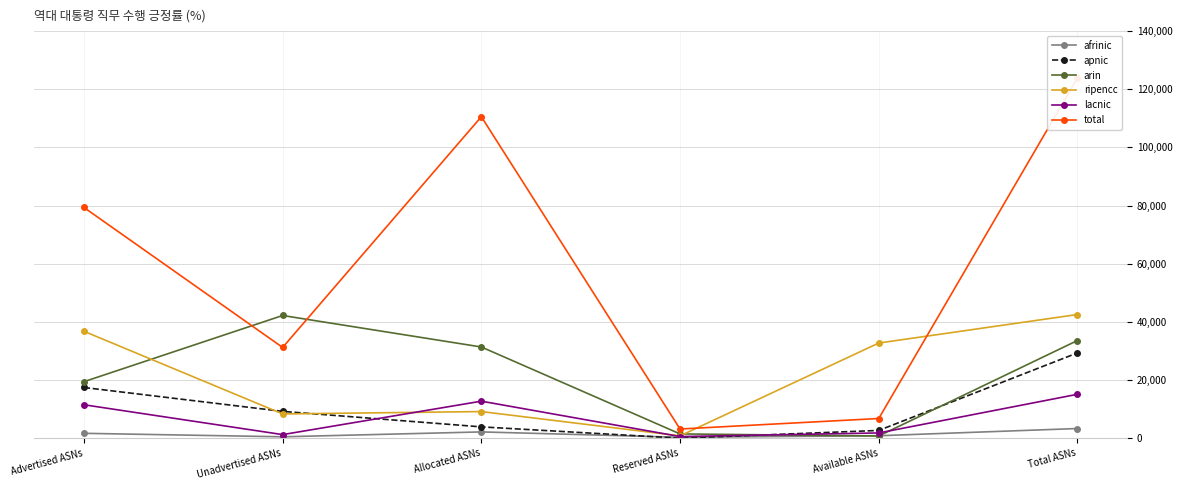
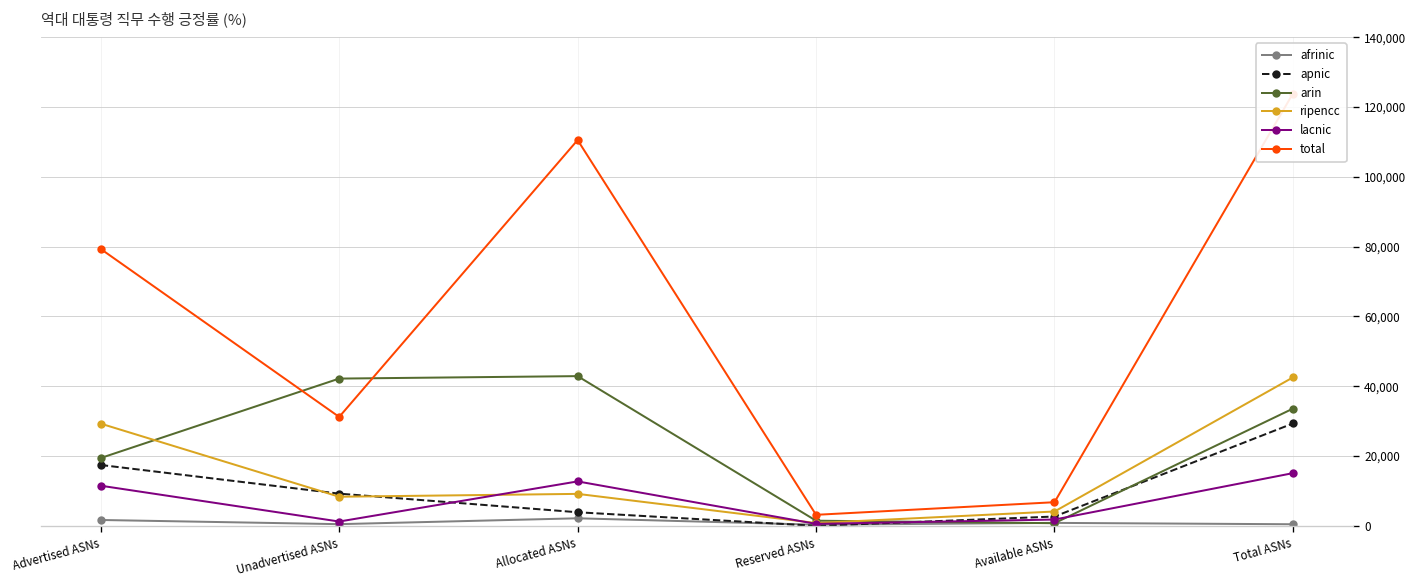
ripencc, Advertised ASNs: 37,000 -> 29,000
arin, Allocated ASNs: 31,000 -> 43,000
ripencc, Available ASNs: 33,000 -> 4,000
afrinic, Total ASNs: 3,000 -> 0
